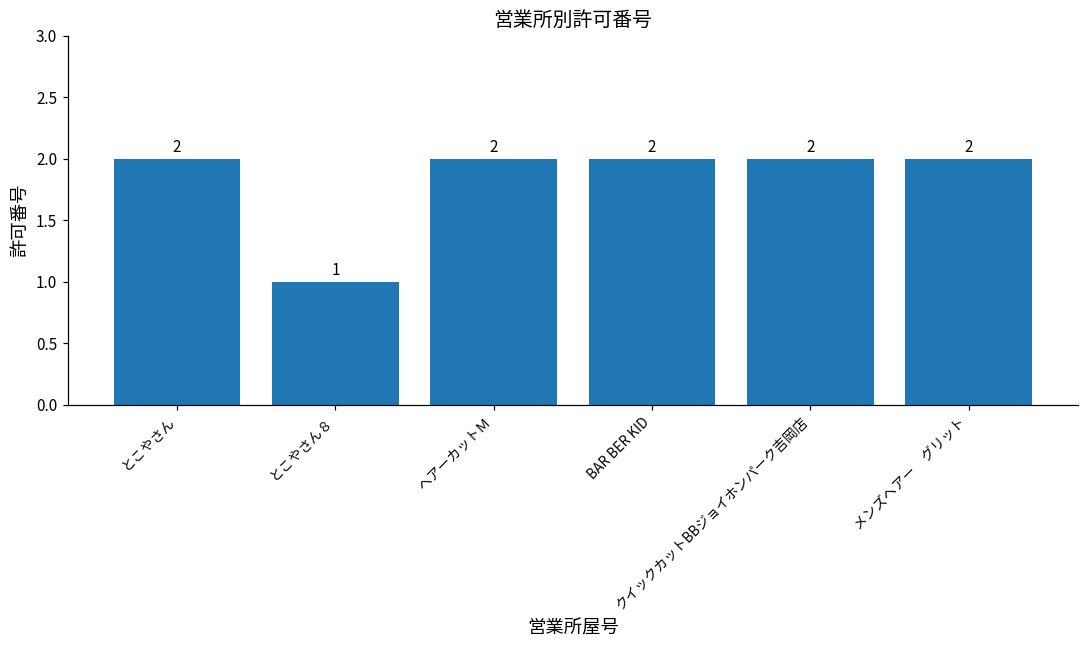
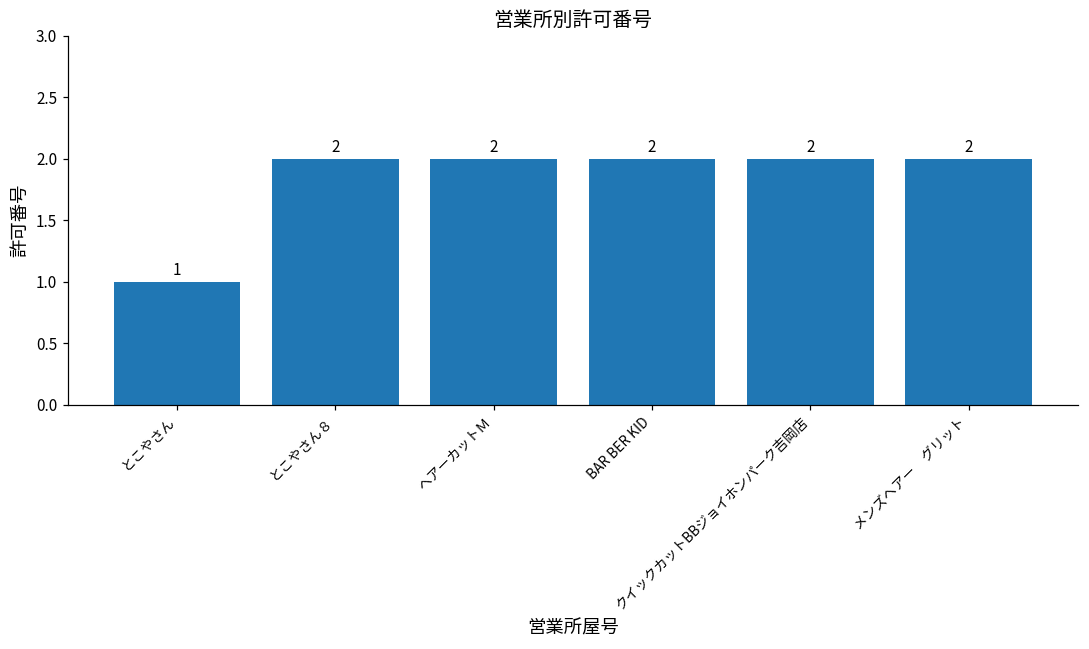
とこやさん: 2 -> 1
とこやさん８: 1 -> 2
